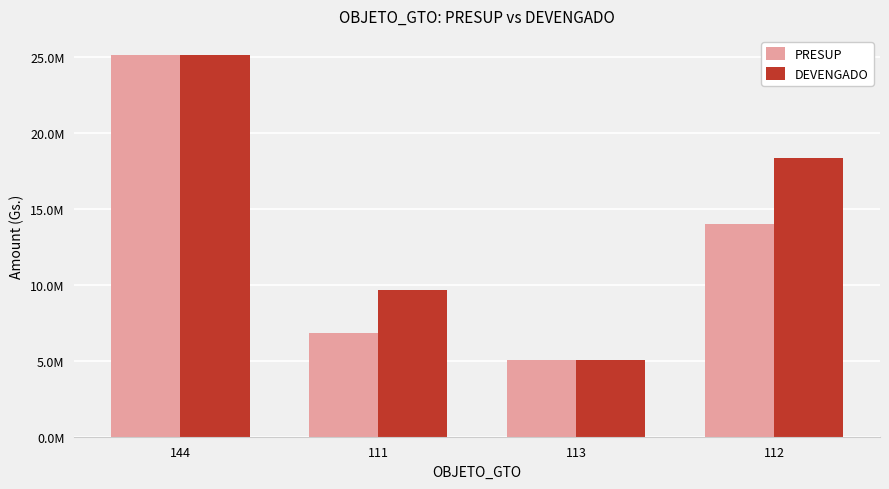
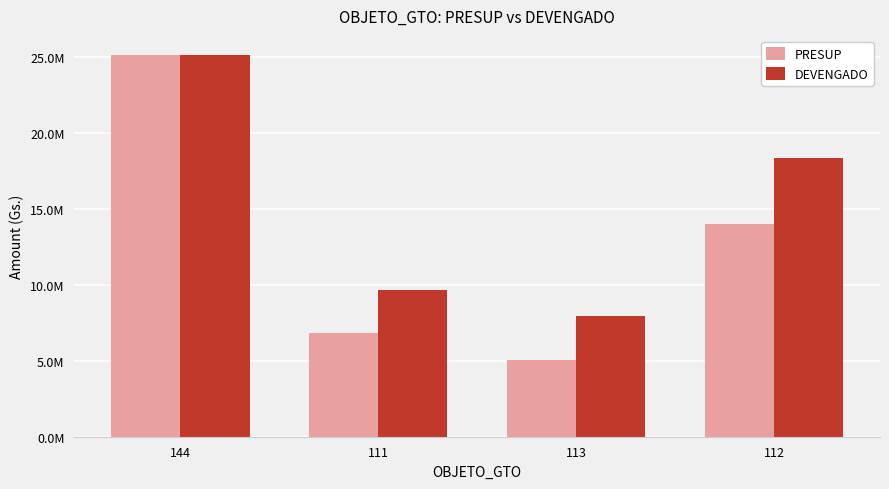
DEVENGADO, 113: 5000000 -> 7900000
